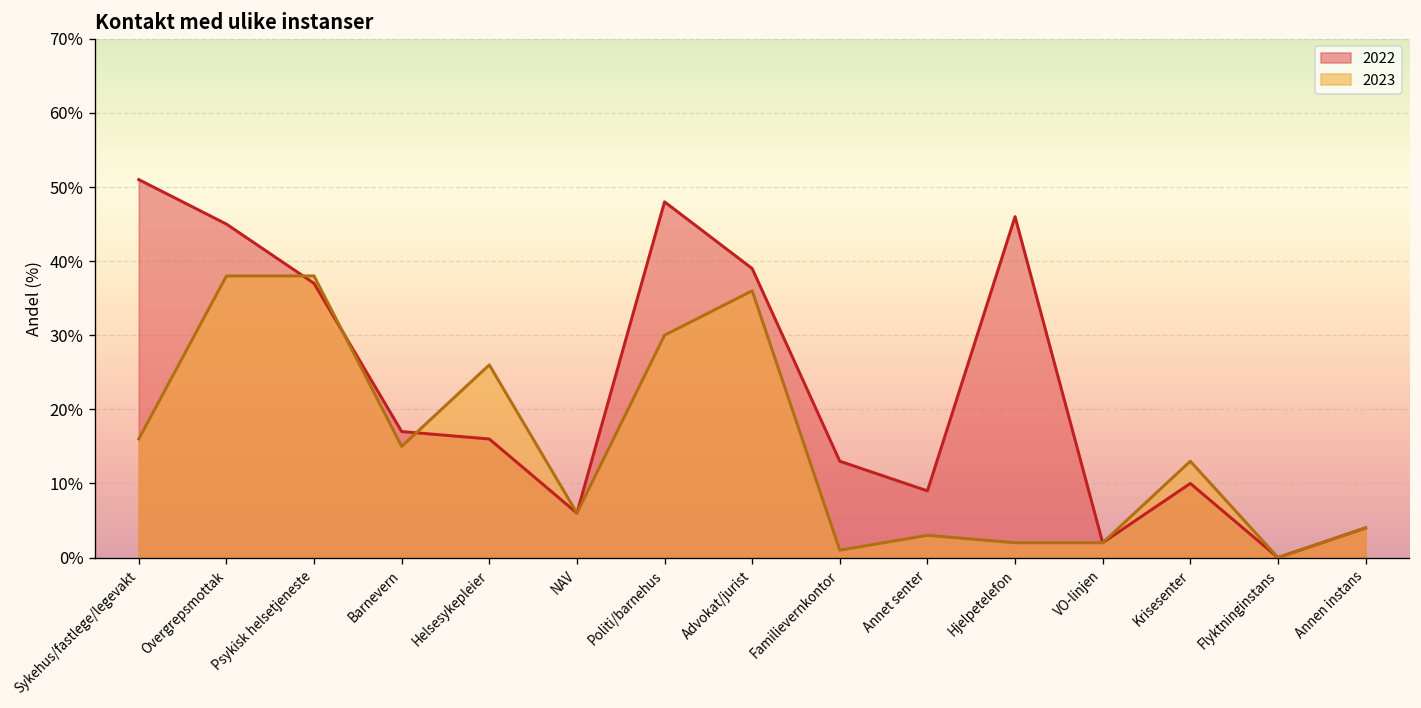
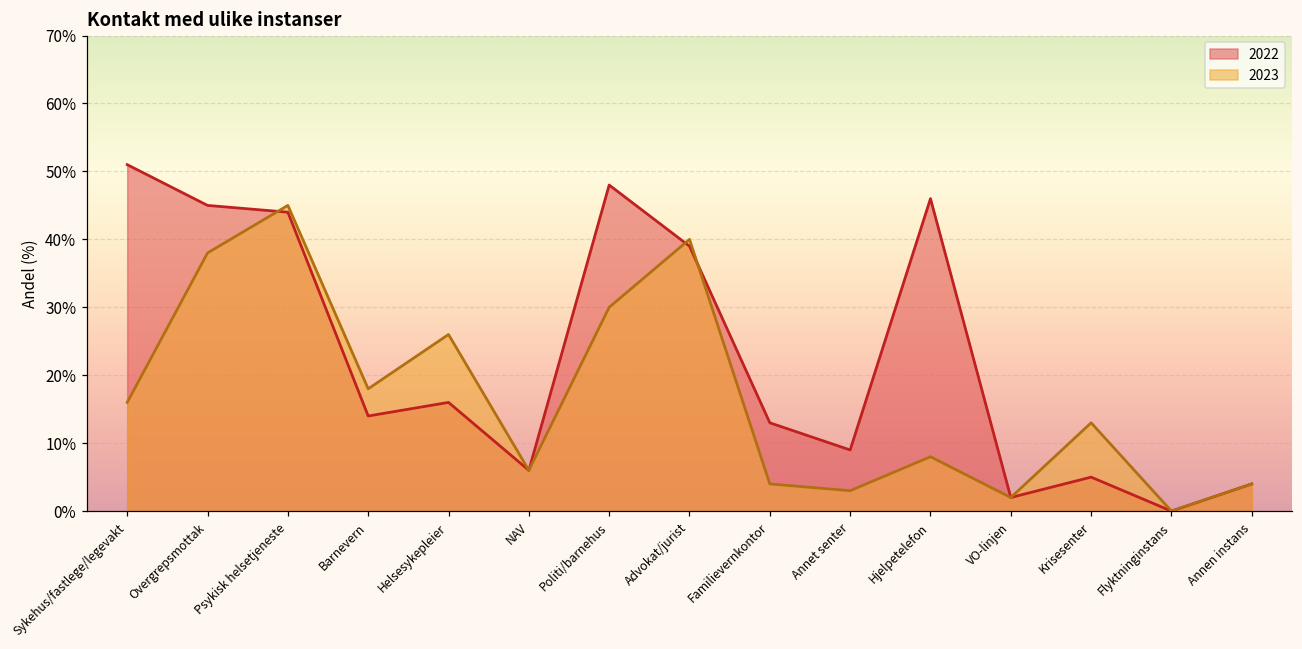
2022, Psykisk helsetjeneste: 37% -> 44%
2023, Psykisk helsetjeneste: 38% -> 45%
2022, Barnevern: 17% -> 14%
2023, Barnevern: 15% -> 18%
2023, Advokat/jurist: 36% -> 40%
2023, Familievernkontor: 1% -> 4%
2023, Hjelpetelefon: 2% -> 8%
2022, Krisesenter: 10% -> 5%
